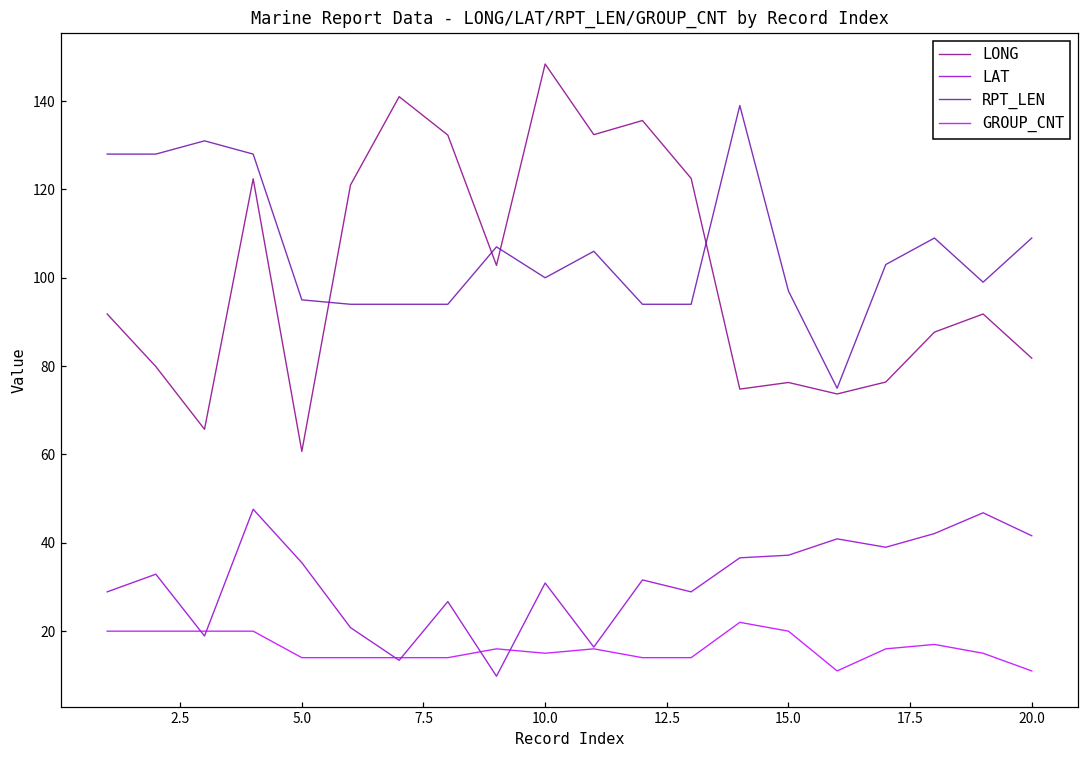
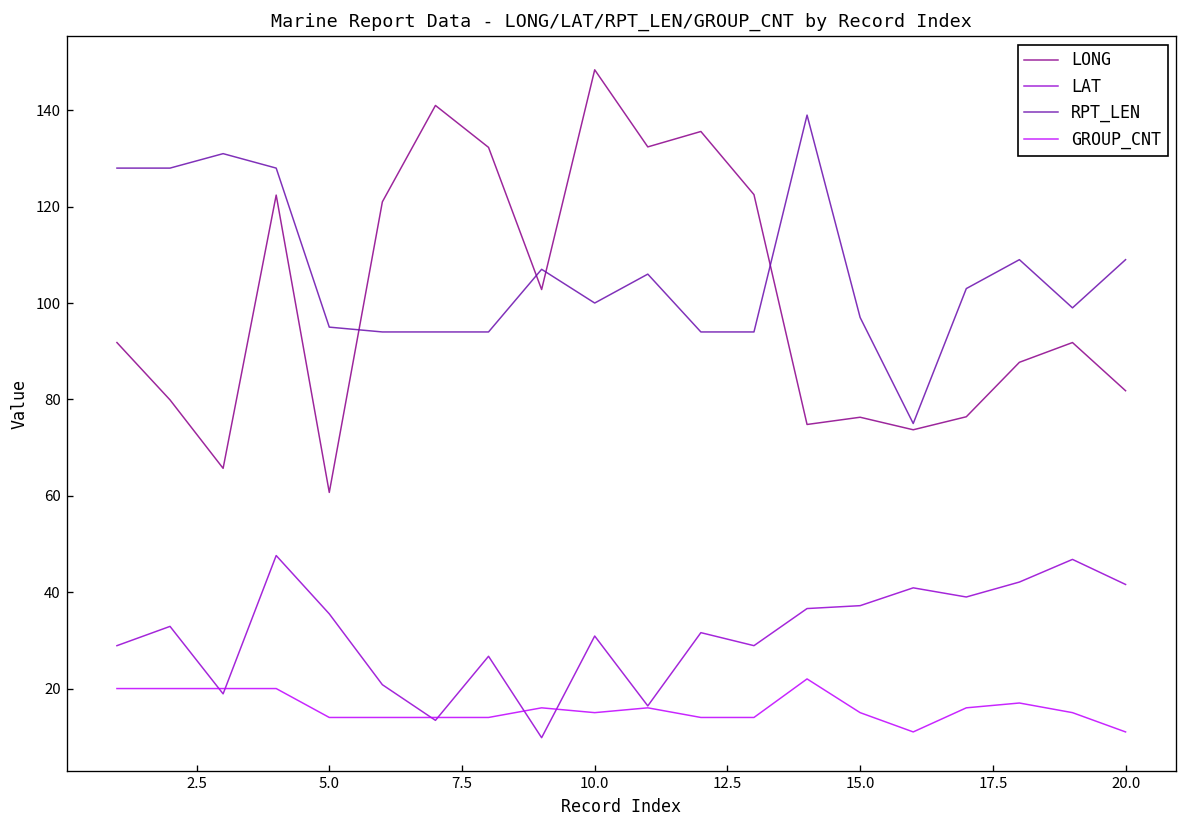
GROUP_CNT, 15.0: 20 -> 15
